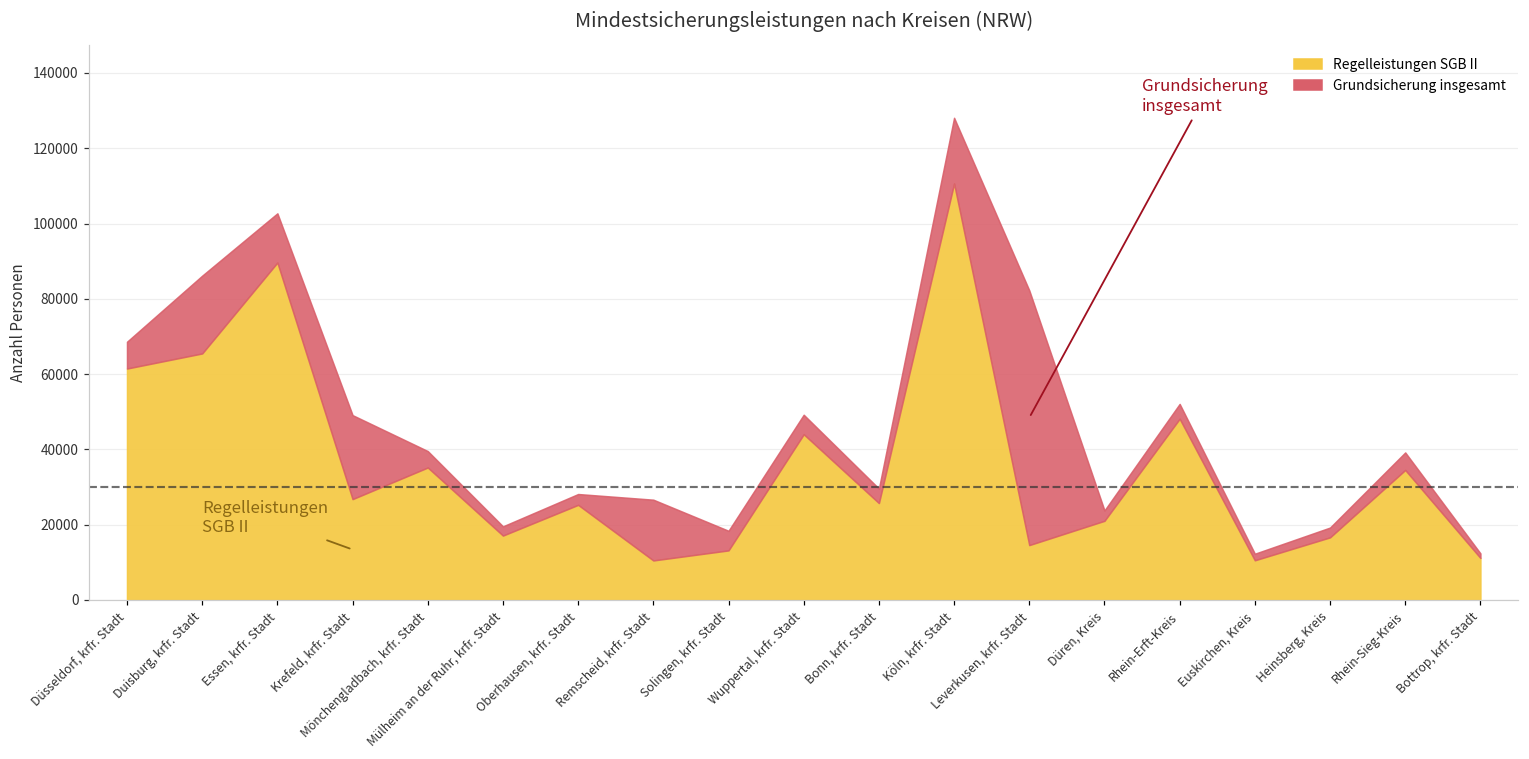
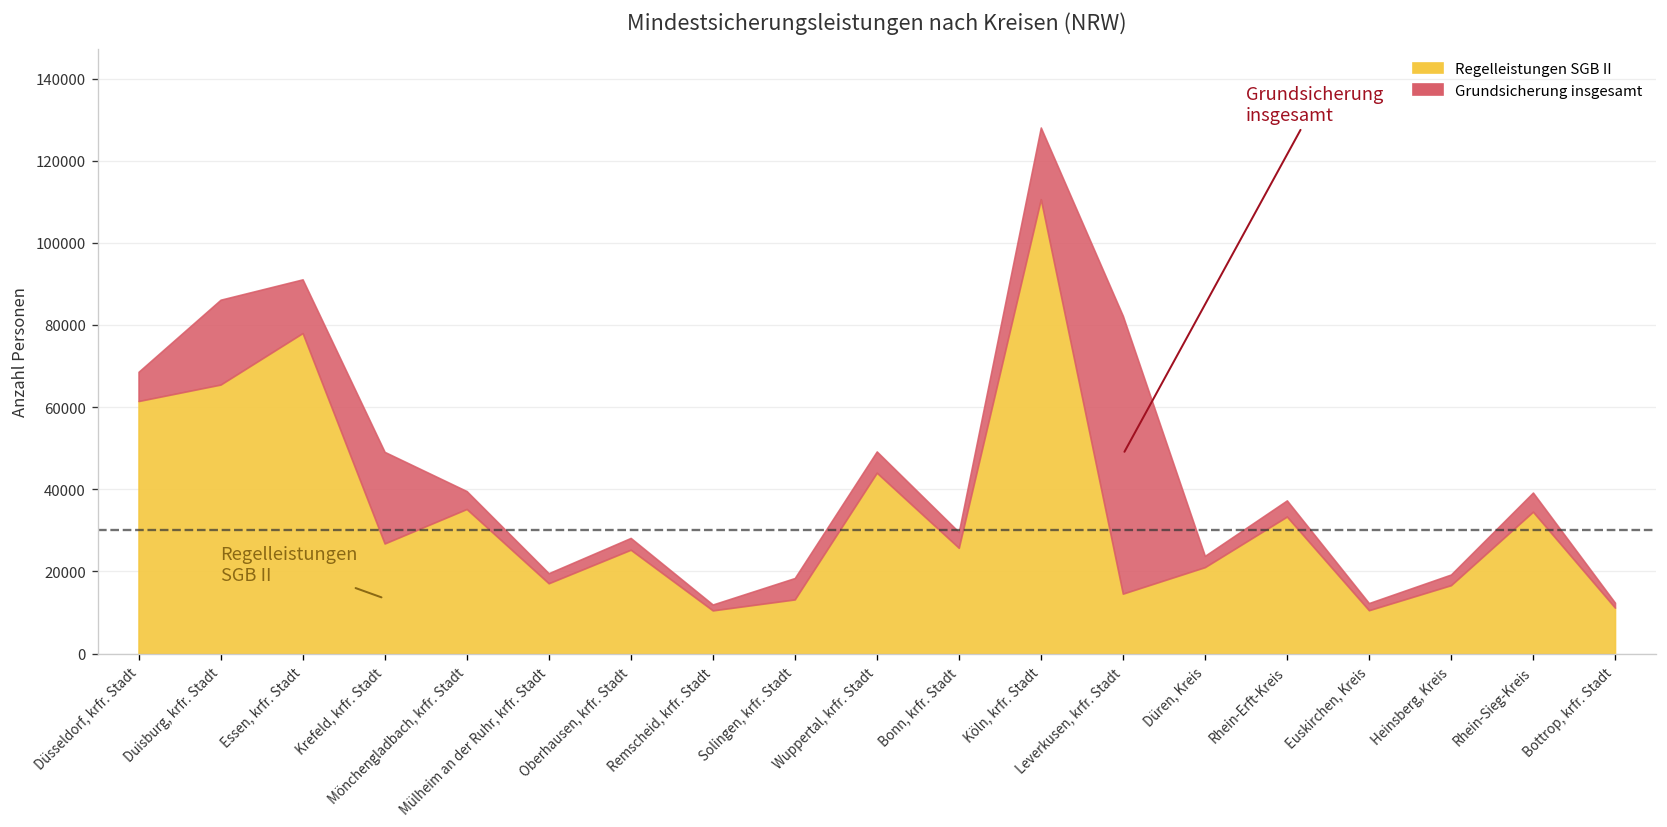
Regelleistungen SGB II, Essen, krfr. Stadt: 90000 -> 78000
Grundsicherung insgesamt, Remscheid, krfr. Stadt: 16000 -> 1000
Regelleistungen SGB II, Rhein-Erft-Kreis: 48000 -> 33000
